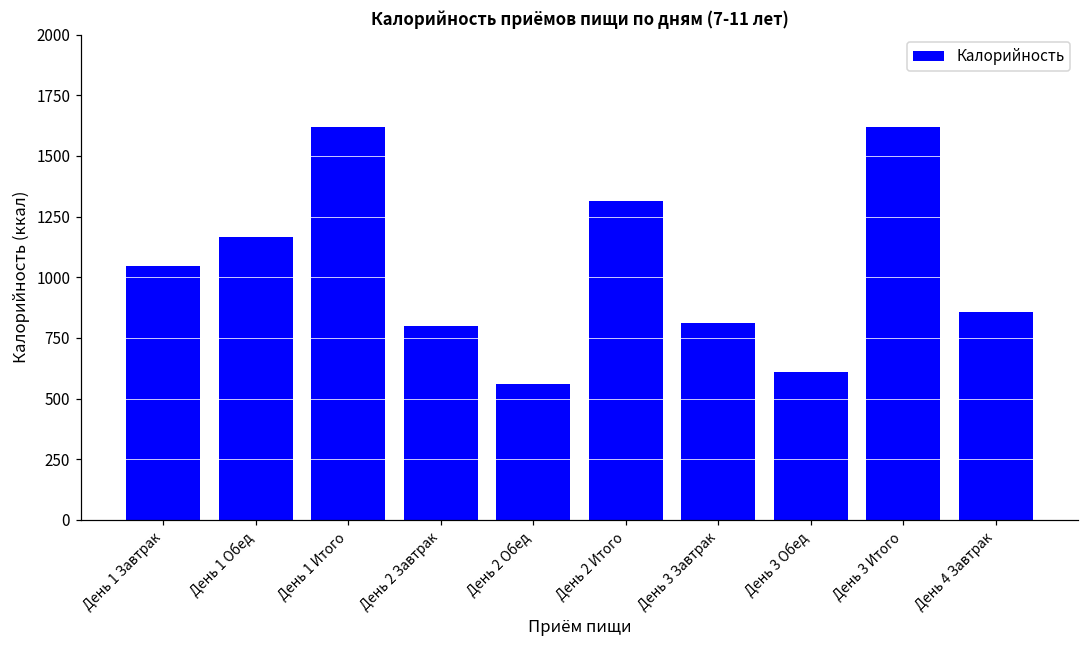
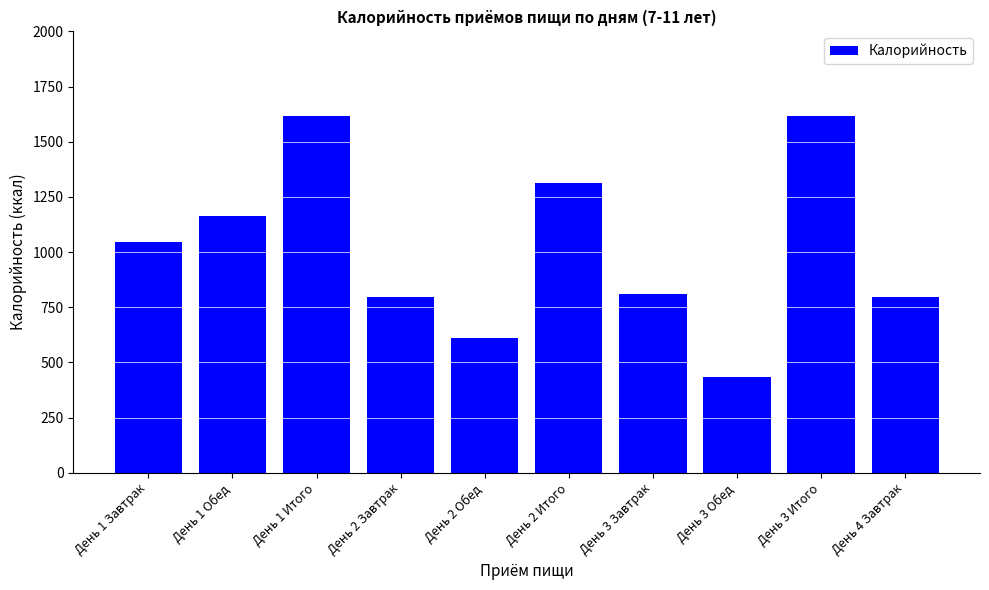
День 2 Обед: 560 -> 610
День 3 Обед: 610 -> 440
День 4 Завтрак: 860 -> 800
